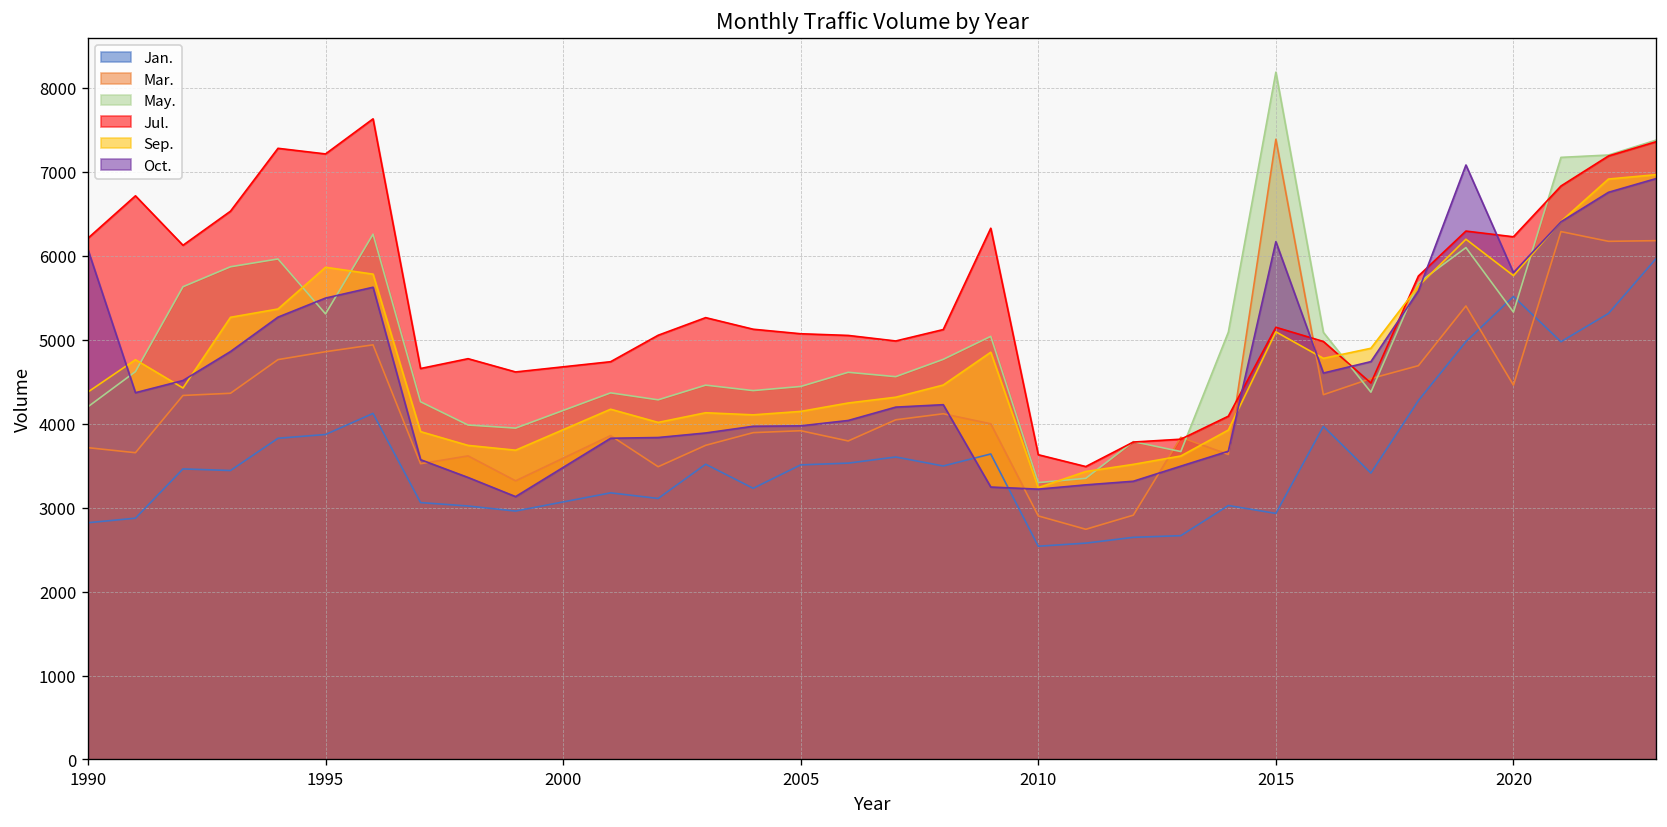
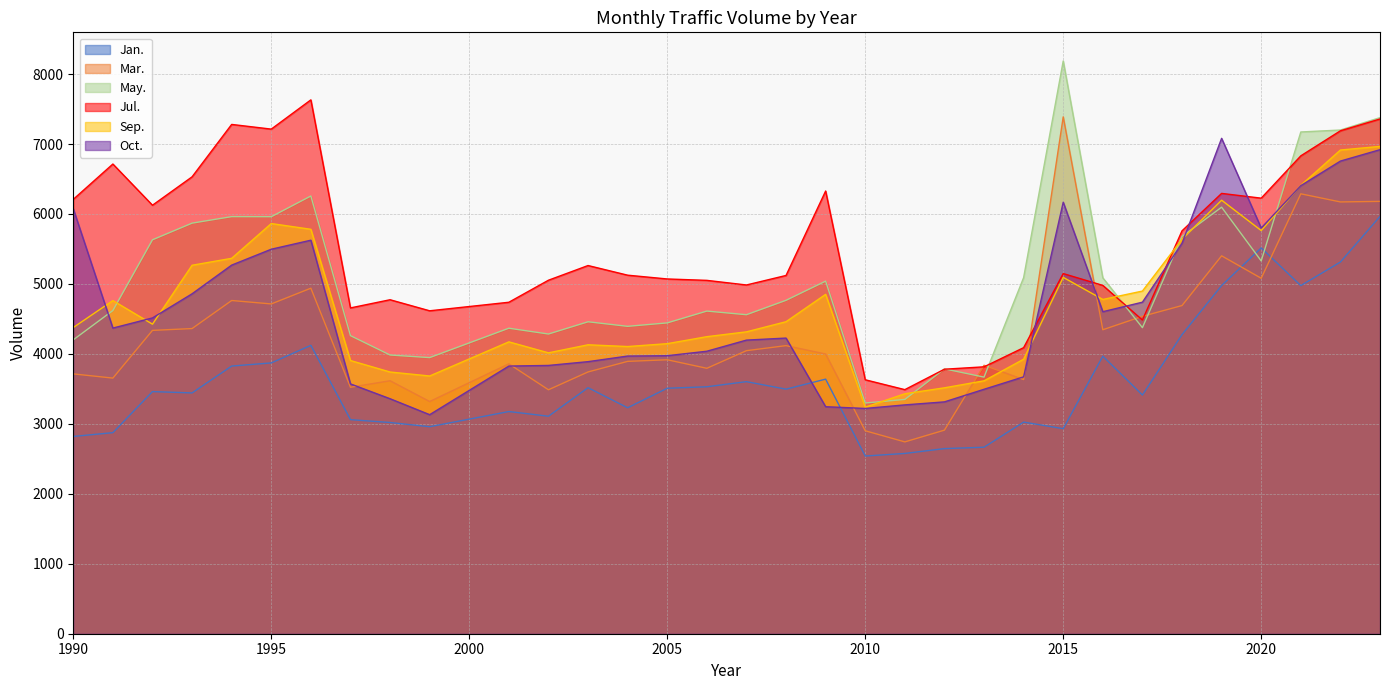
Mar., 1995: 4900 -> 4700
May., 1995: 5300 -> 6000
Mar., 2020: 4500 -> 5100
